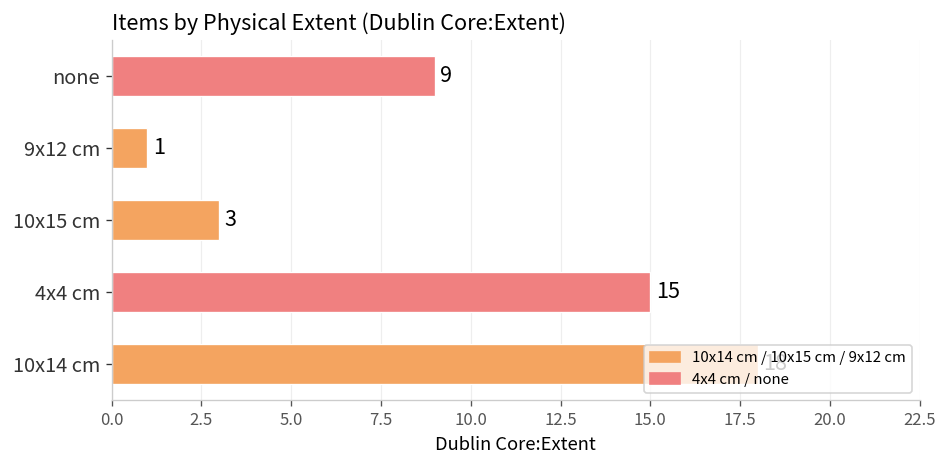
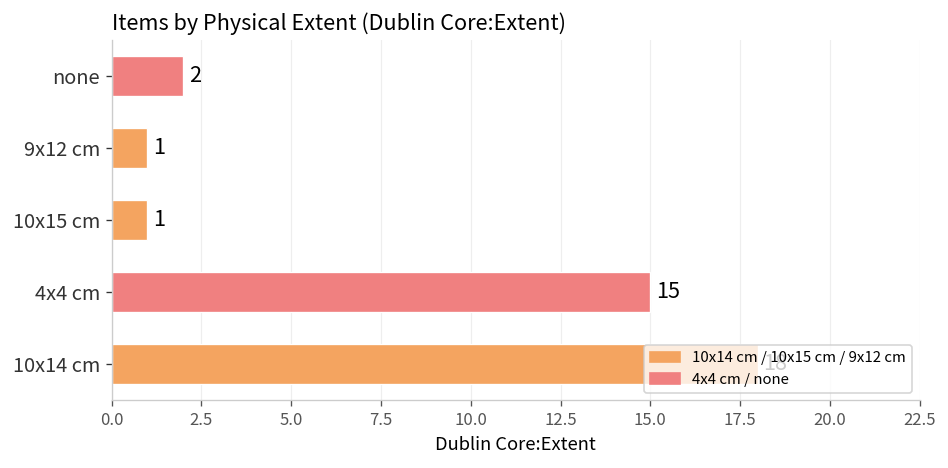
none: 9 -> 2
10x15 cm: 3 -> 1
